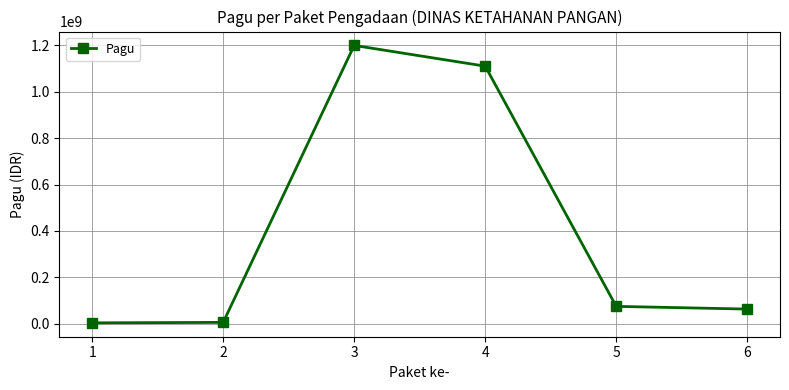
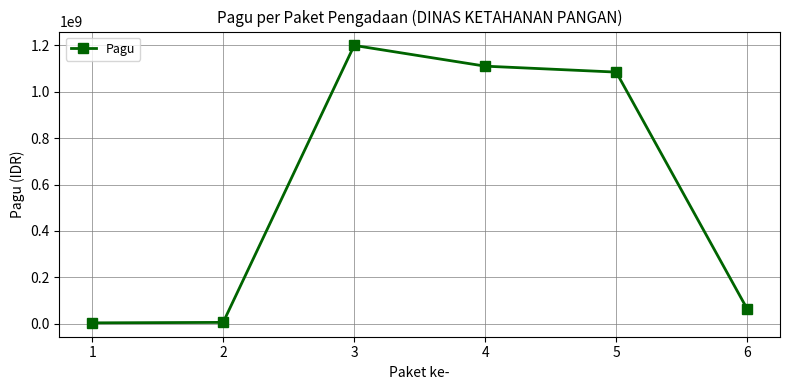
5: 80000000 -> 1080000000
